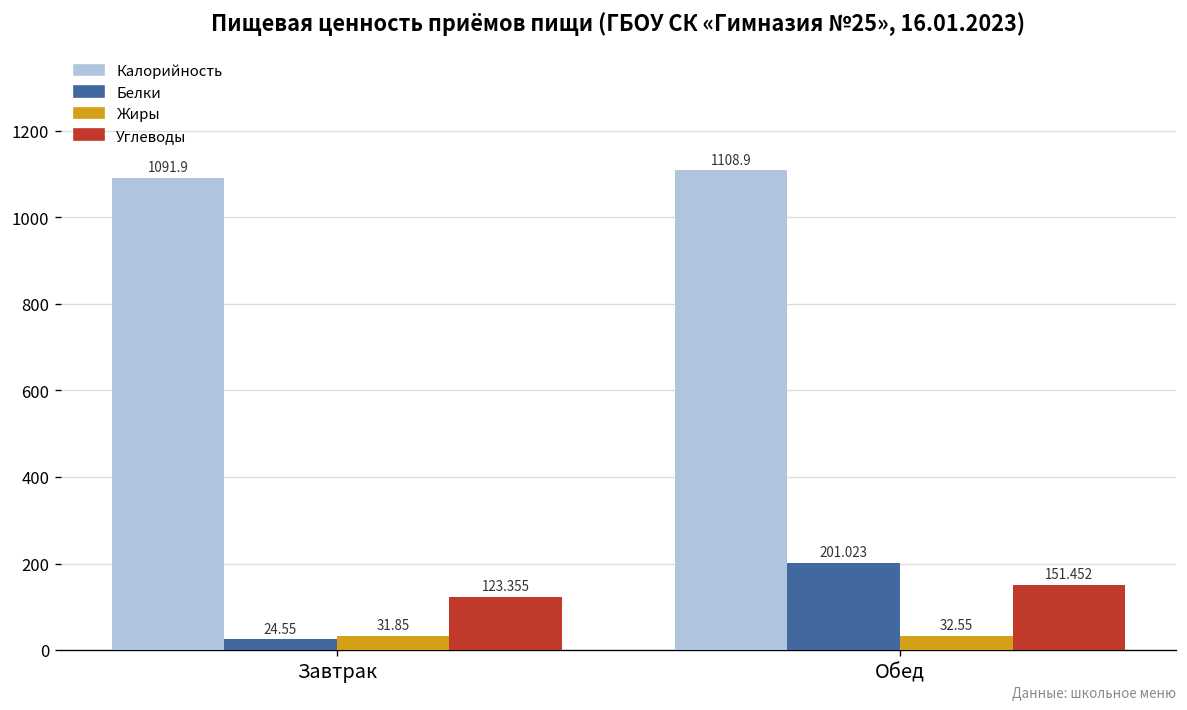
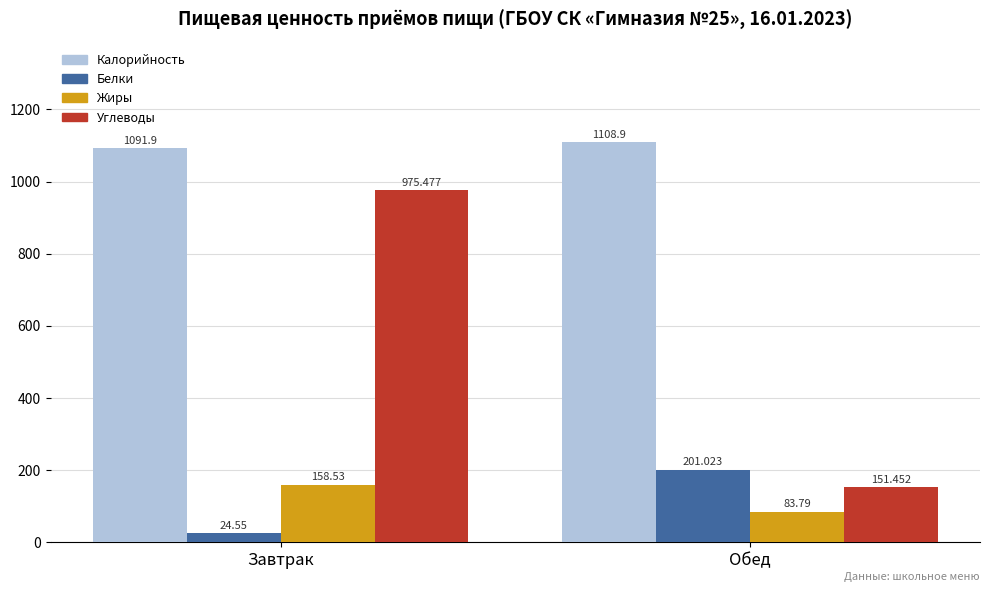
Жиры, Завтрак: 31.85 -> 158.53
Углеводы, Завтрак: 123.355 -> 975.477
Жиры, Обед: 32.55 -> 83.79
